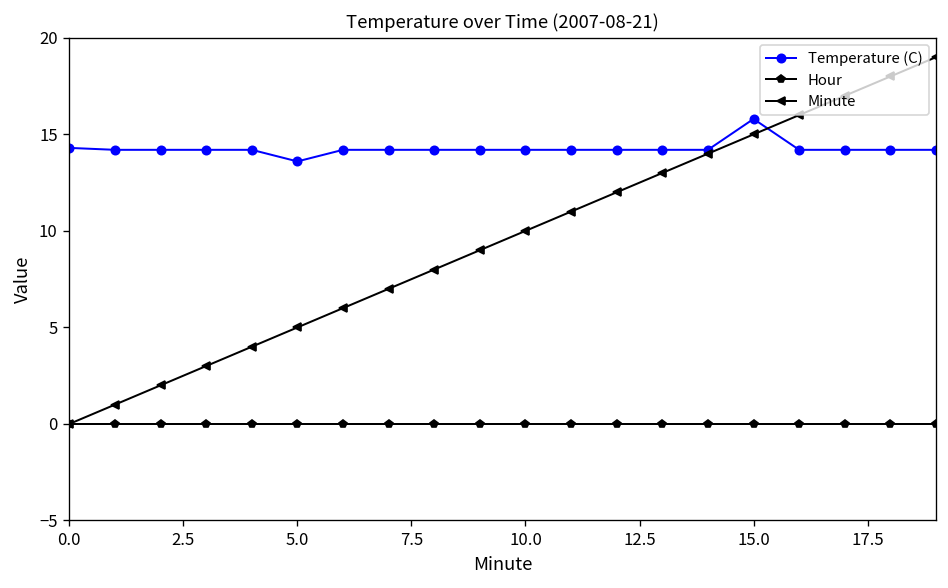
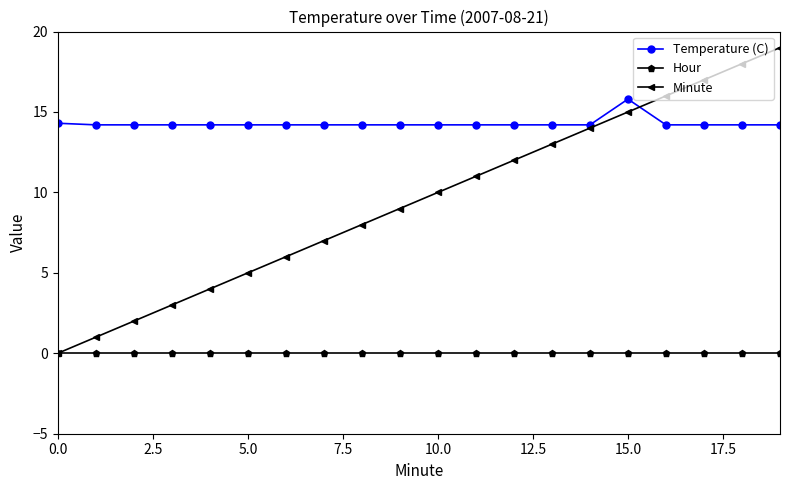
Temperature (C), 5.0: 13.6 -> 14.2
